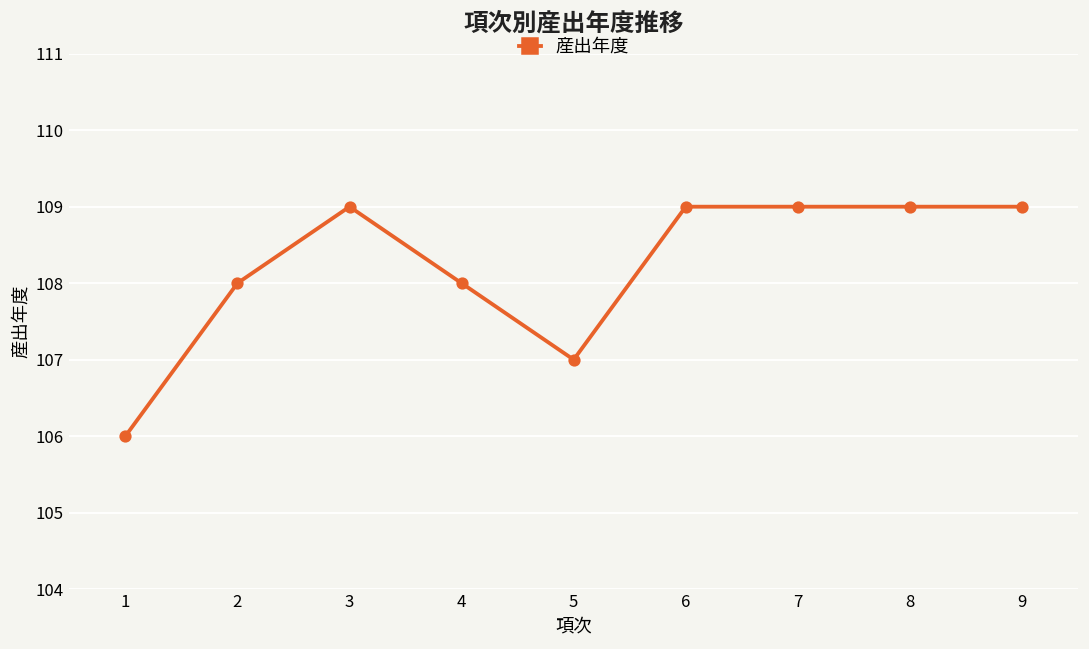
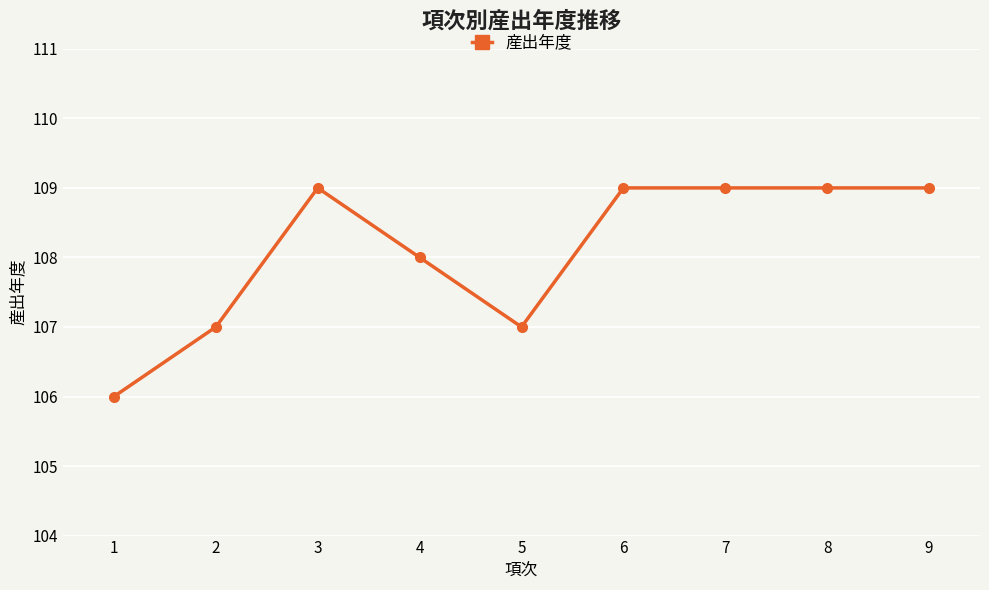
2: 108 -> 107
